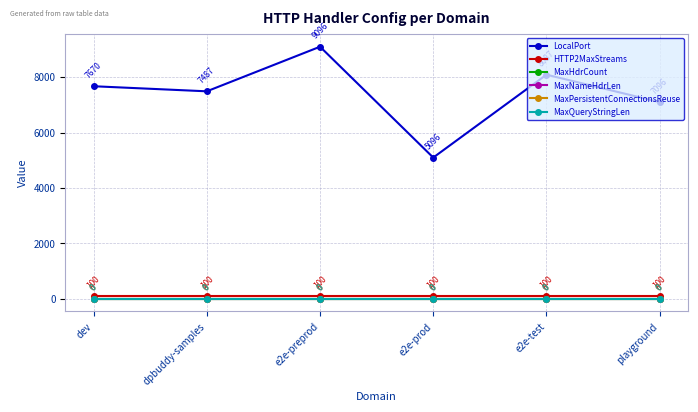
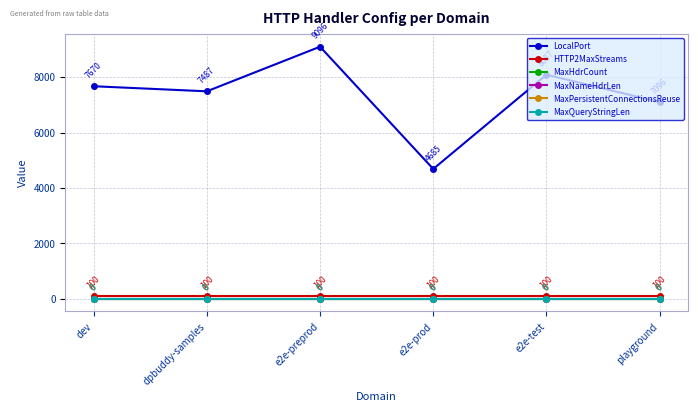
LocalPort, e2e-prod: 5096 -> 4685
